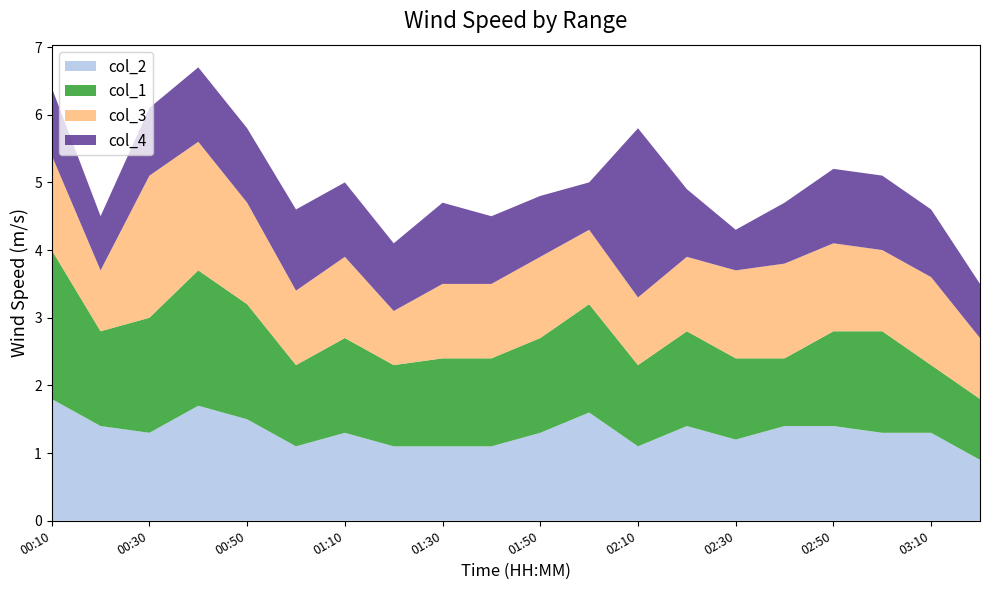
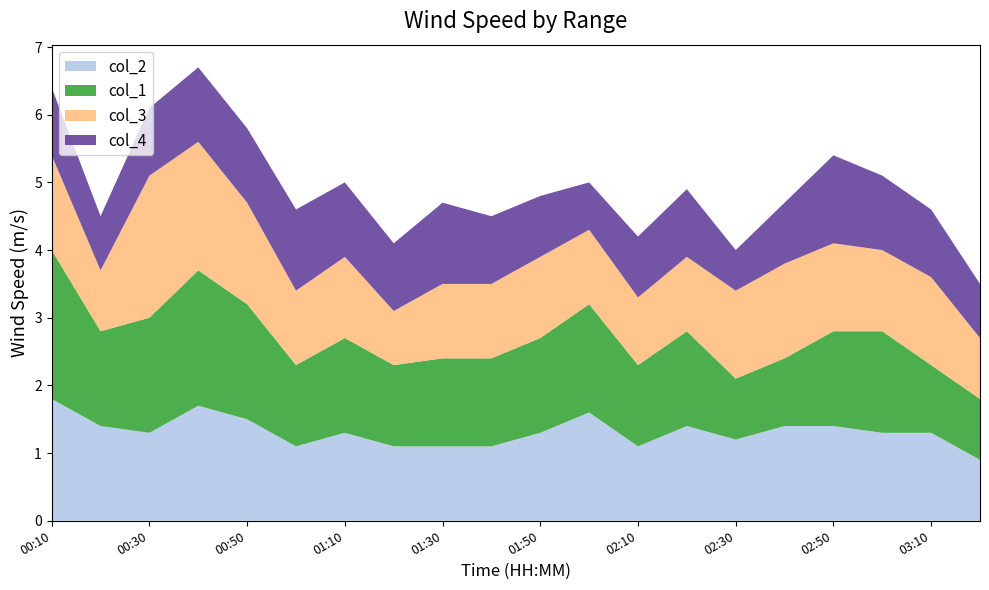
col_4, 02:10: 2.5 -> 0.9
col_1, 02:30: 1.2 -> 0.9
col_4, 02:50: 1.1 -> 1.3
